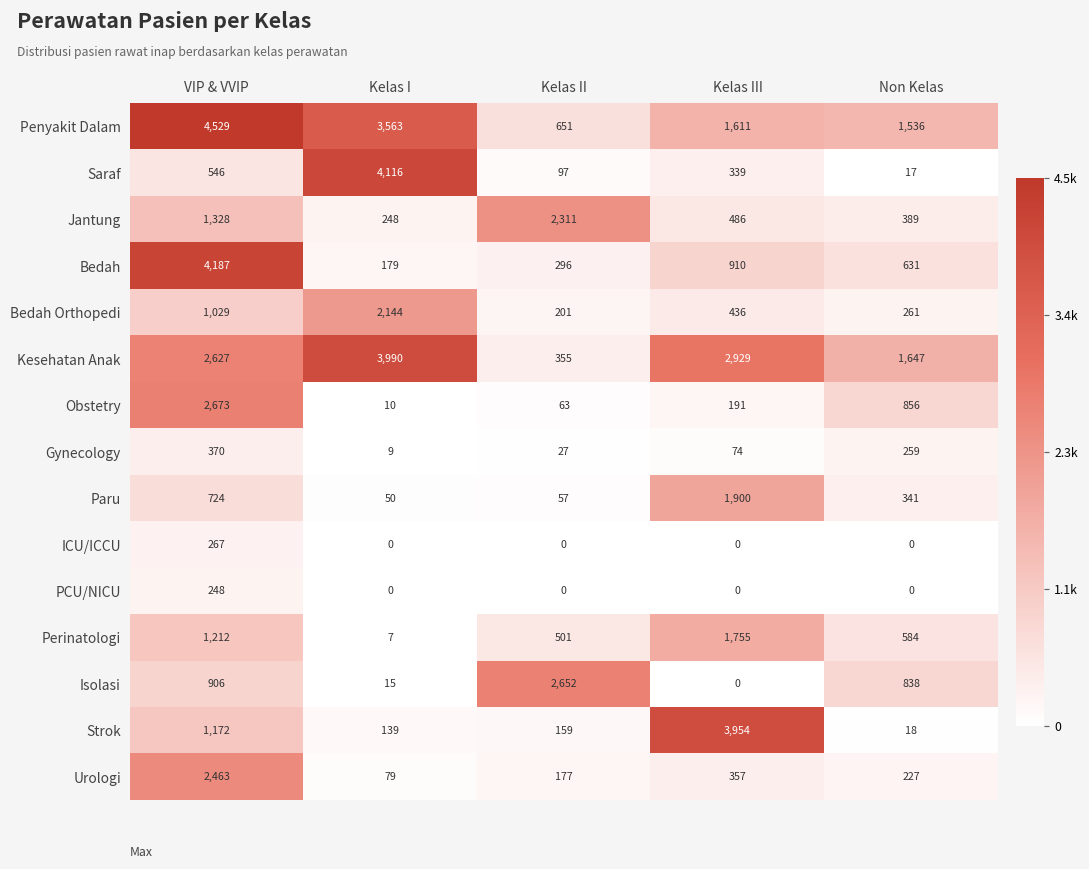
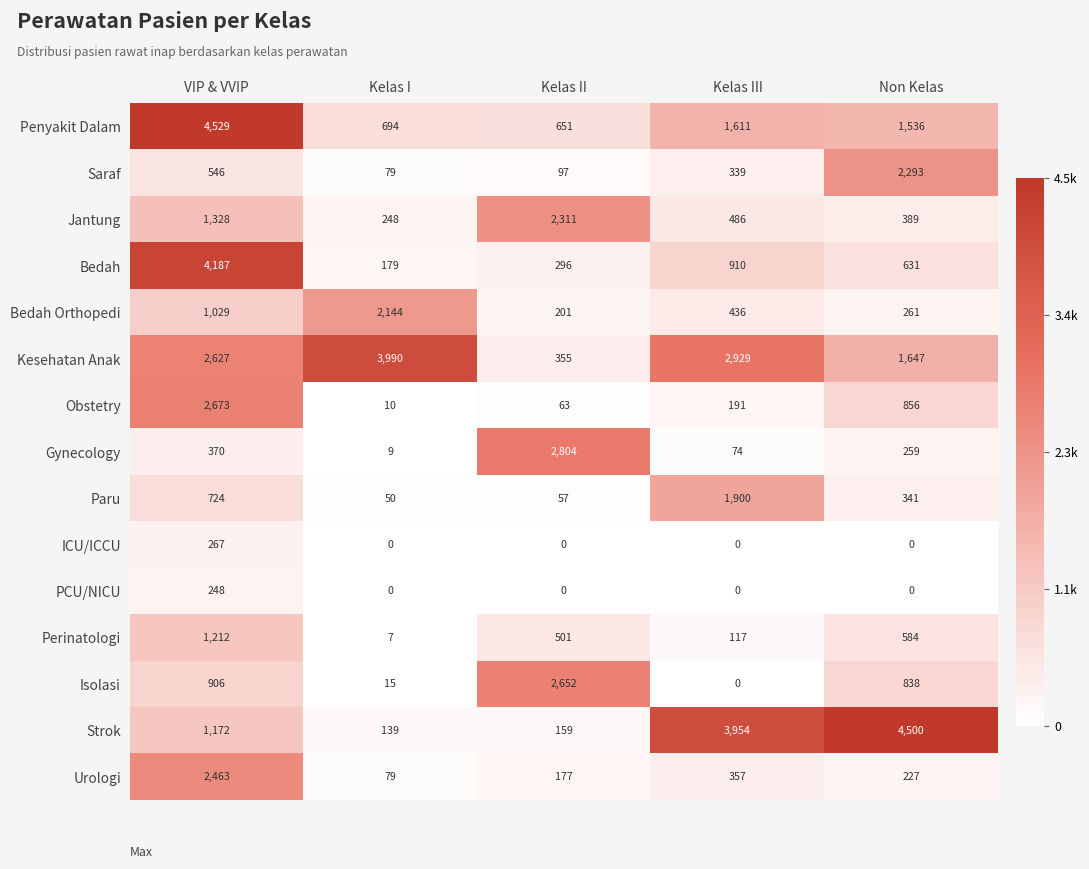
Penyakit Dalam, Kelas I: 3,563 -> 694
Saraf, Kelas I: 4,116 -> 79
Saraf, Non Kelas: 17 -> 2,293
Gynecology, Kelas II: 27 -> 2,804
Perinatologi, Kelas III: 1,755 -> 117
Strok, Non Kelas: 18 -> 4,500
